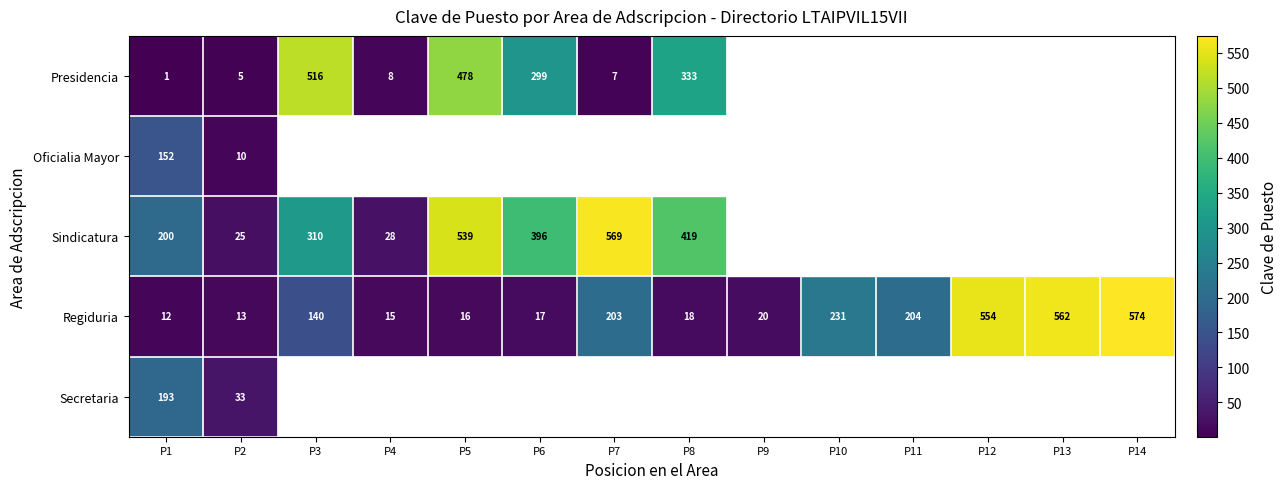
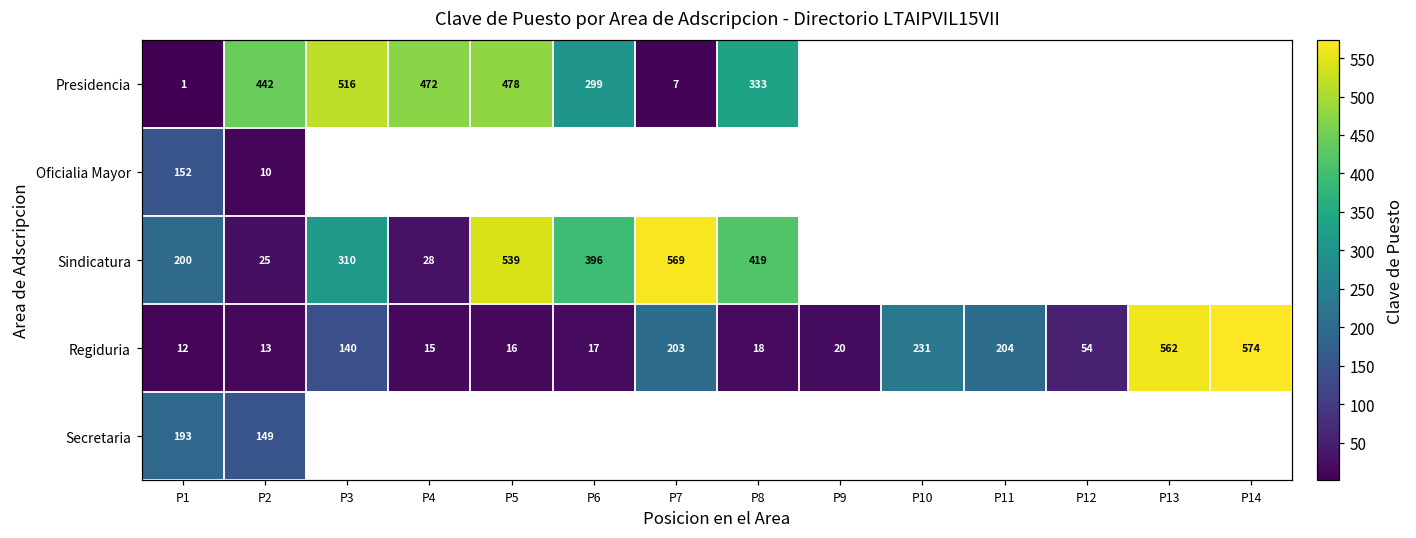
Presidencia, P2: 5 -> 442
Presidencia, P4: 8 -> 472
Regiduria, P12: 554 -> 54
Secretaria, P2: 33 -> 149
